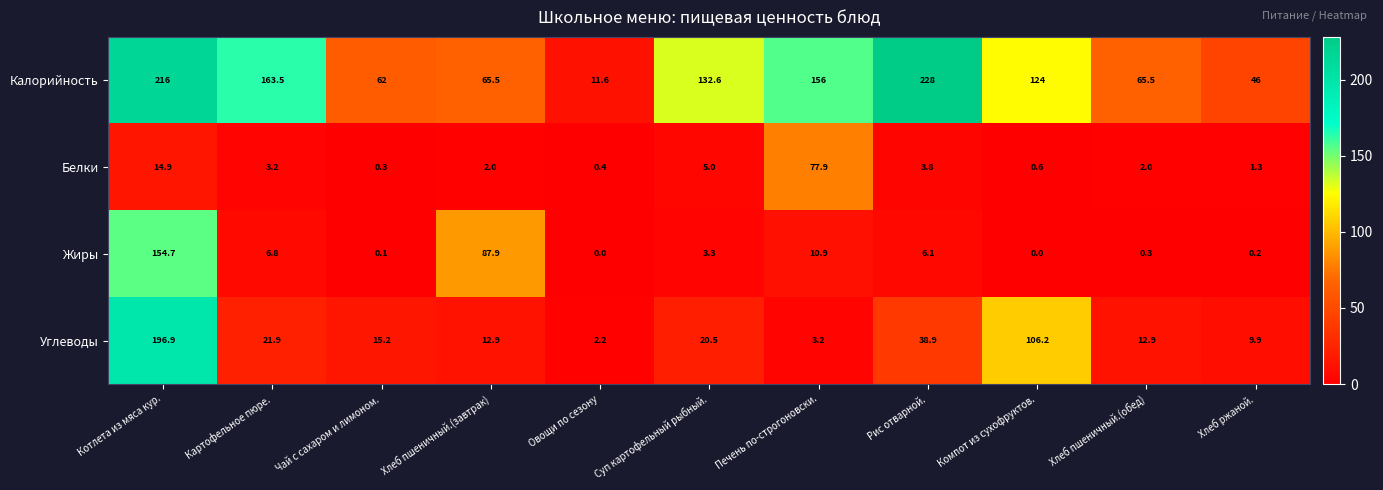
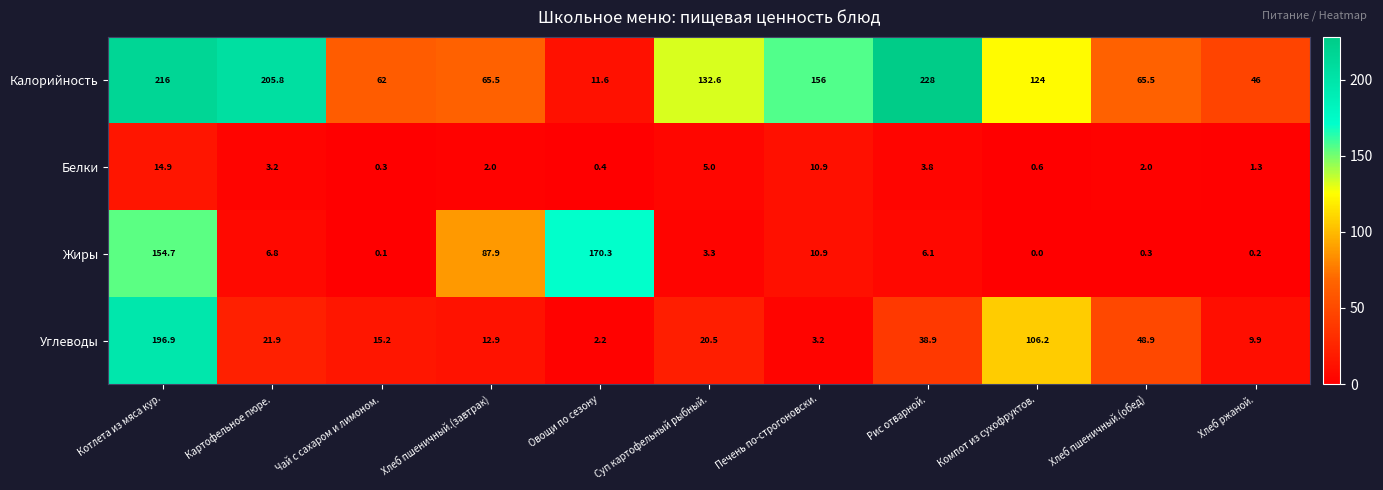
Калорийность, Картофельное пюре.: 163.5 -> 205.8
Белки, Печень по-строгоновски.: 77.9 -> 10.9
Жиры, Овощи по сезону: 0.0 -> 170.3
Углеводы, Хлеб пшеничный.(обед): 12.9 -> 48.9
